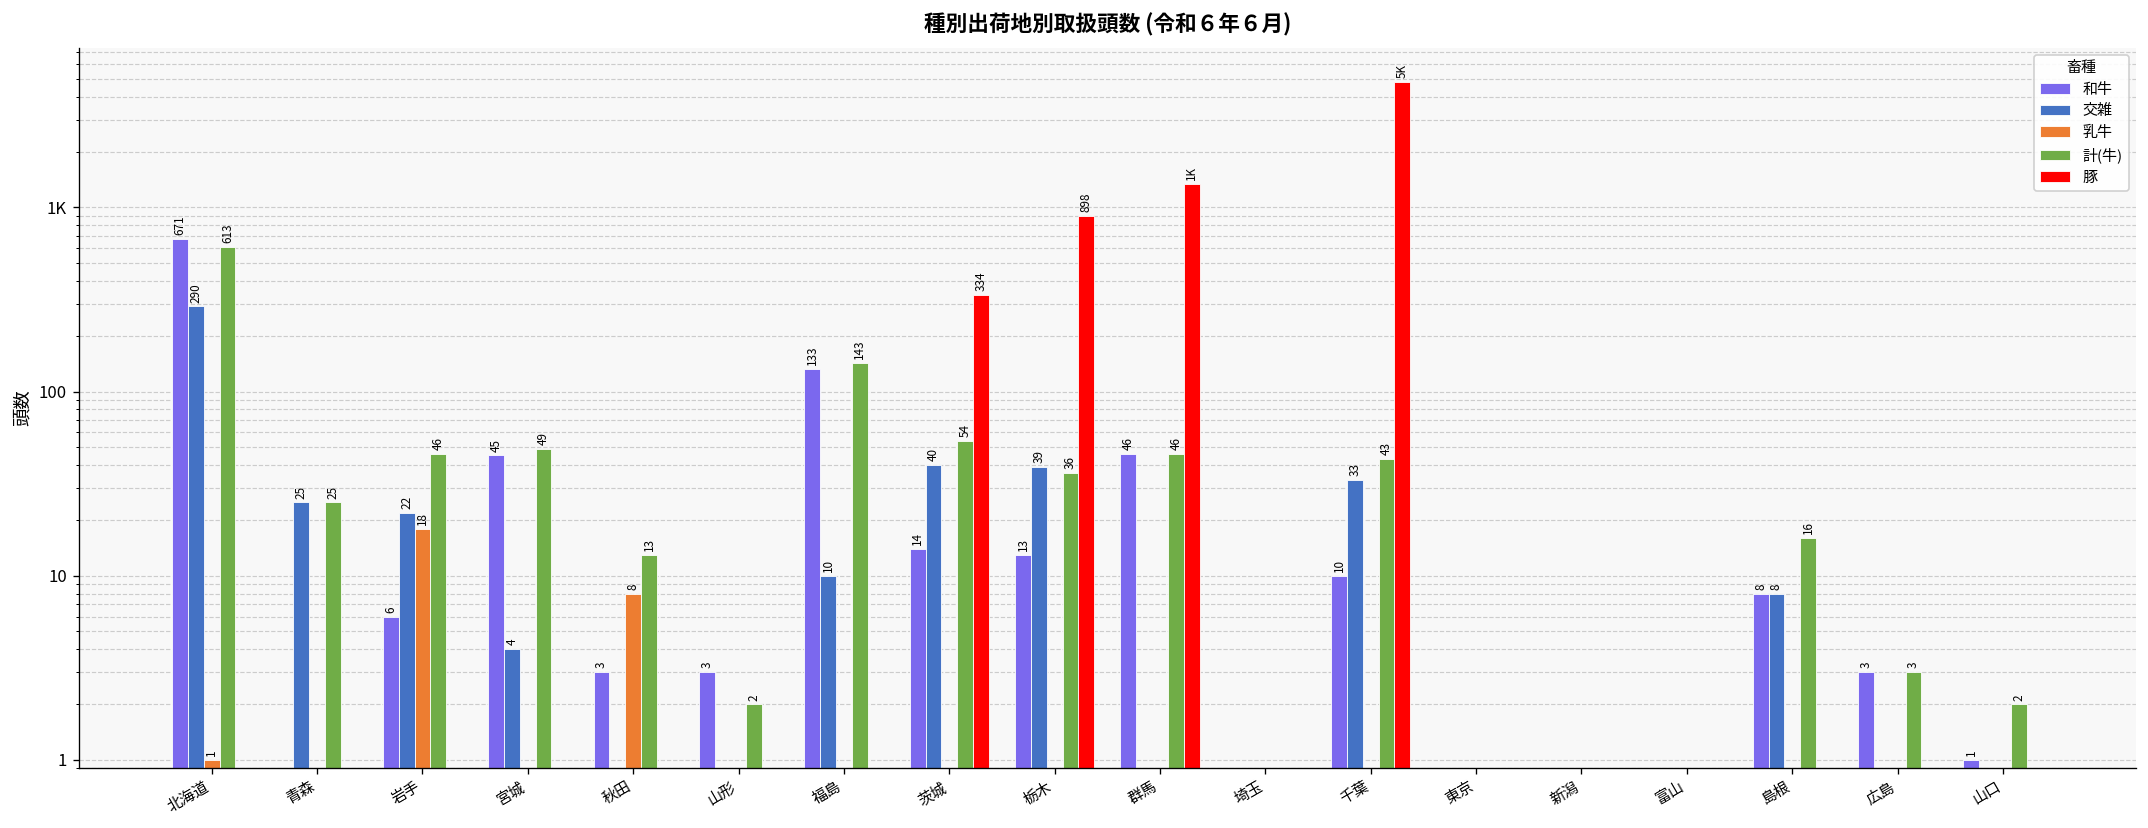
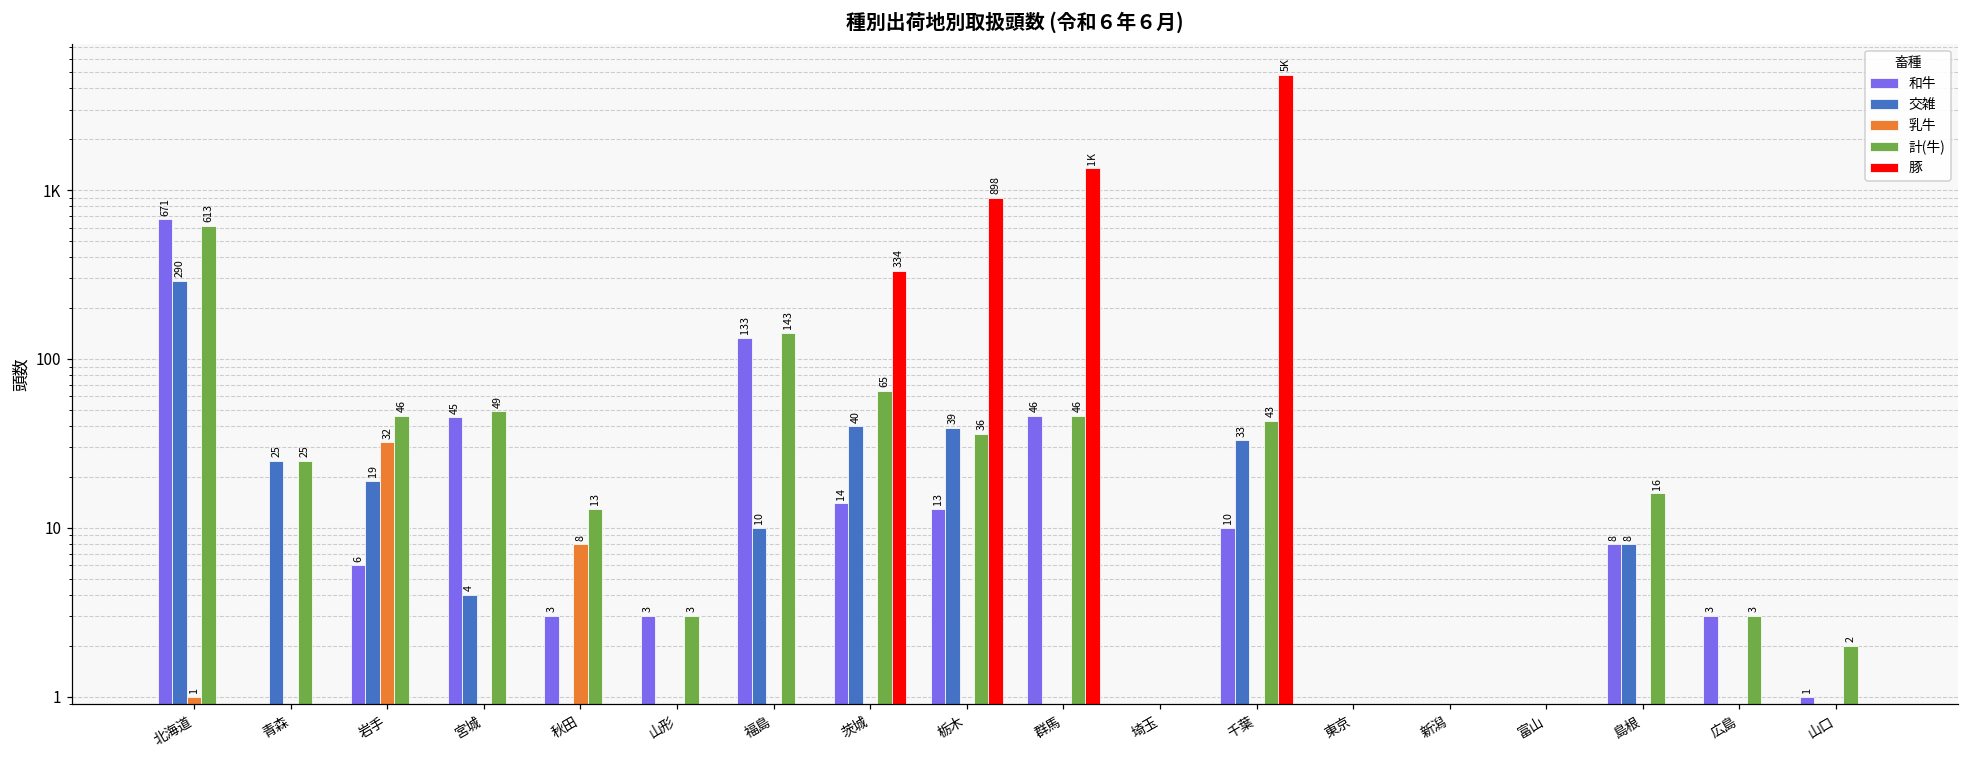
交雑, 岩手: 22 -> 19
乳牛, 岩手: 18 -> 32
計(牛), 山形: 2 -> 3
計(牛), 茨城: 54 -> 65
